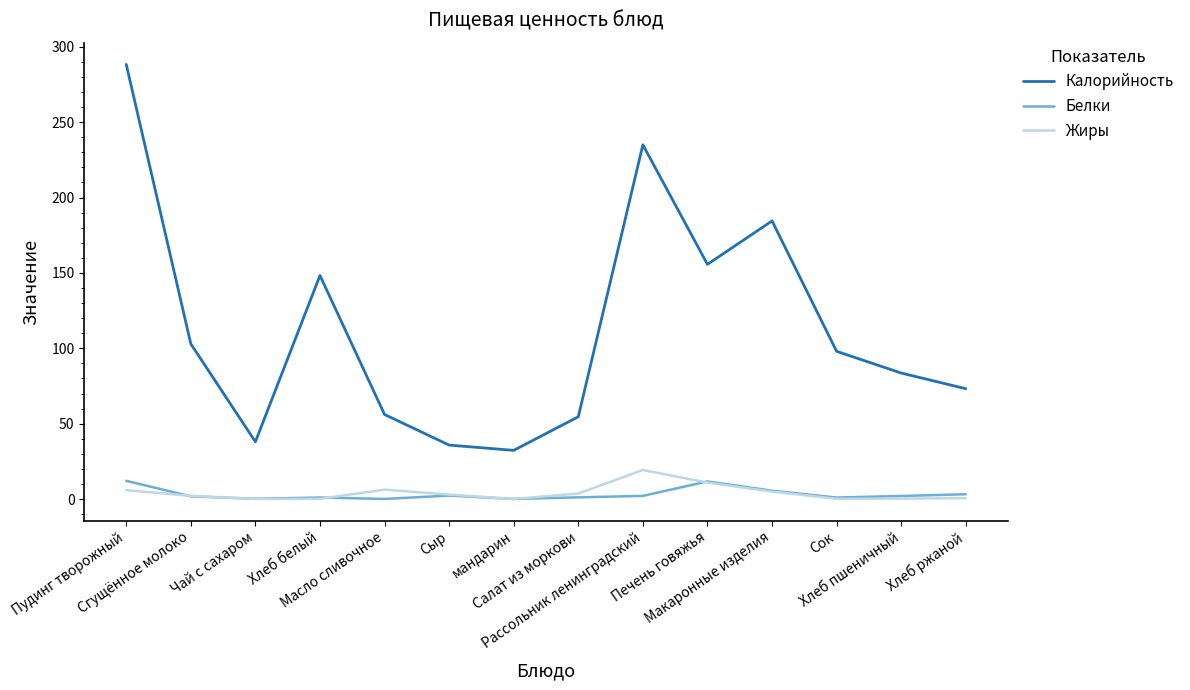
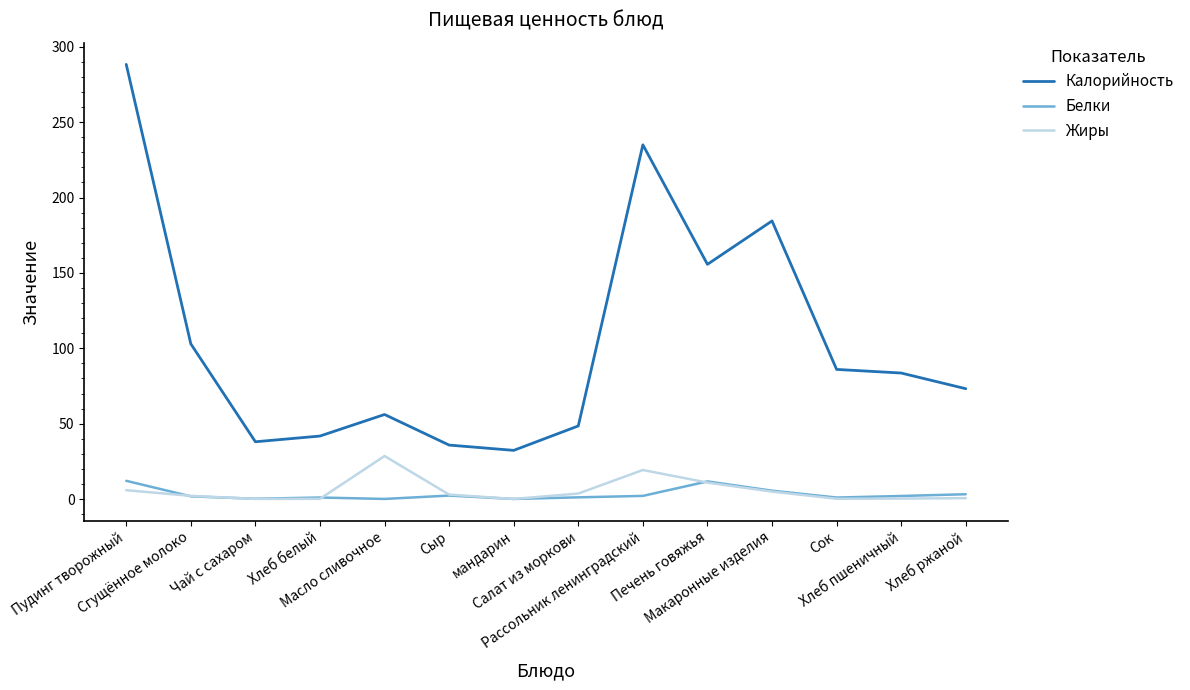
Калорийность, Хлеб белый: 148 -> 42
Жиры, Масло сливочное: 6 -> 29
Калорийность, Салат из моркови: 55 -> 49
Калорийность, Сок: 98 -> 86
